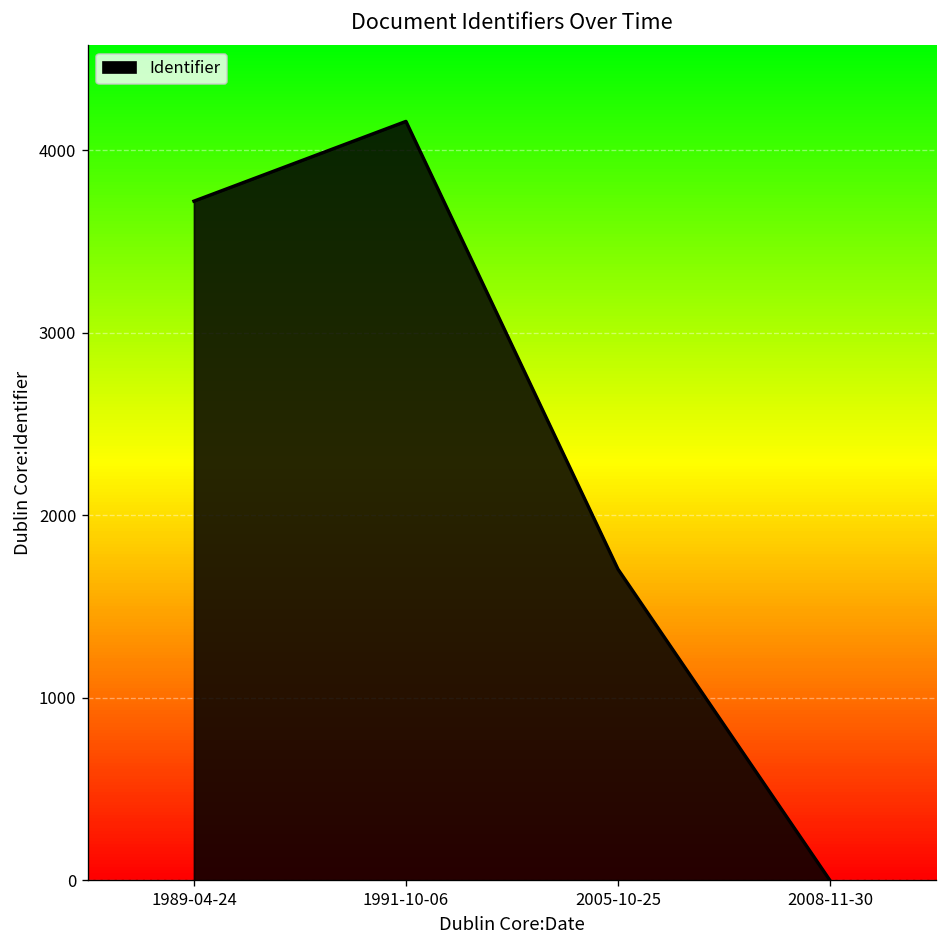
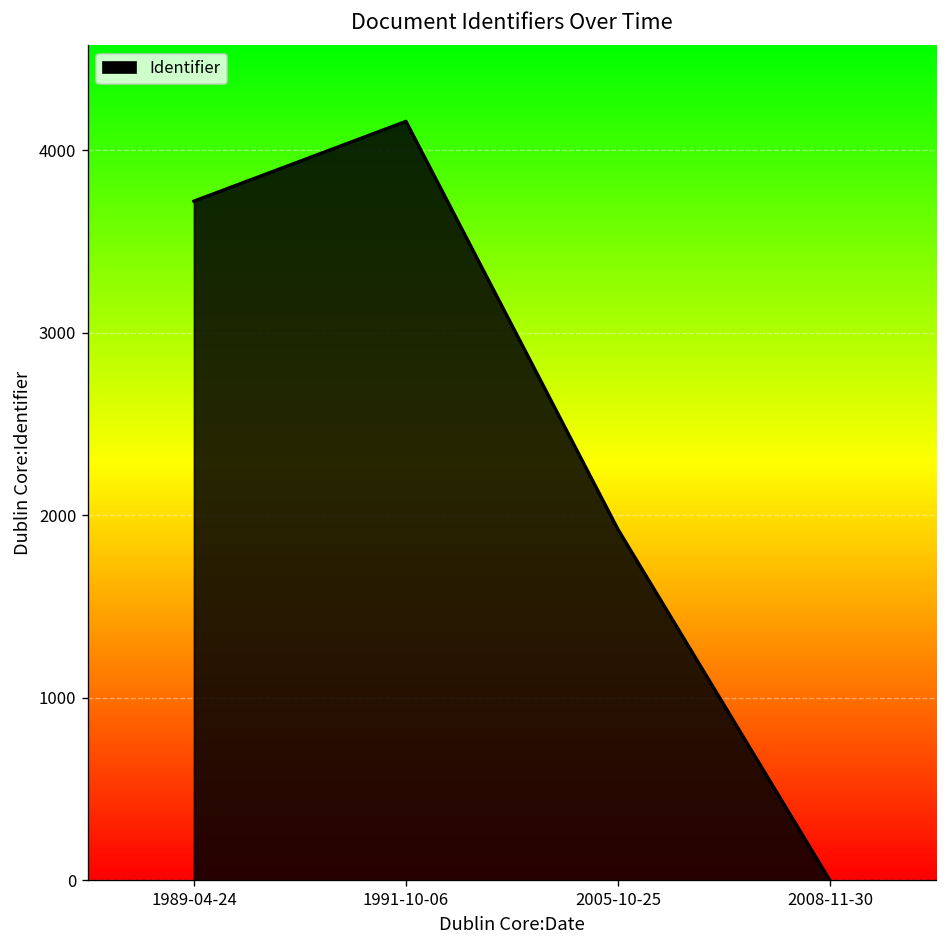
2005-10-25: 1710 -> 1920
